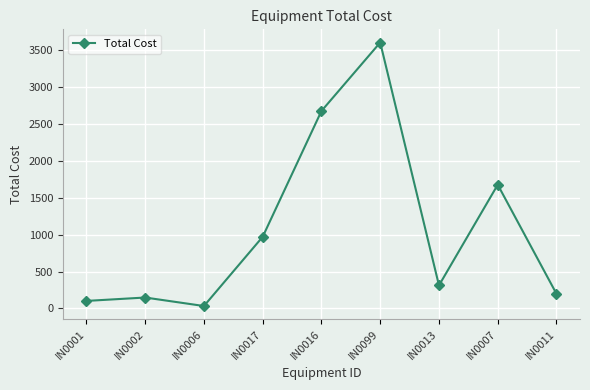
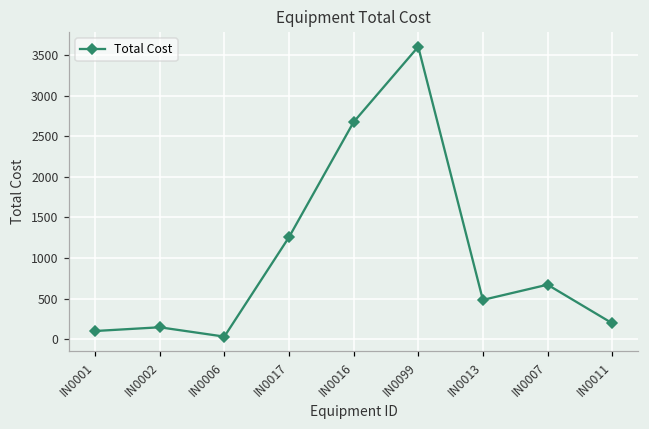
IN0017: 1000 -> 1300
IN0013: 300 -> 500
IN0007: 1700 -> 700
